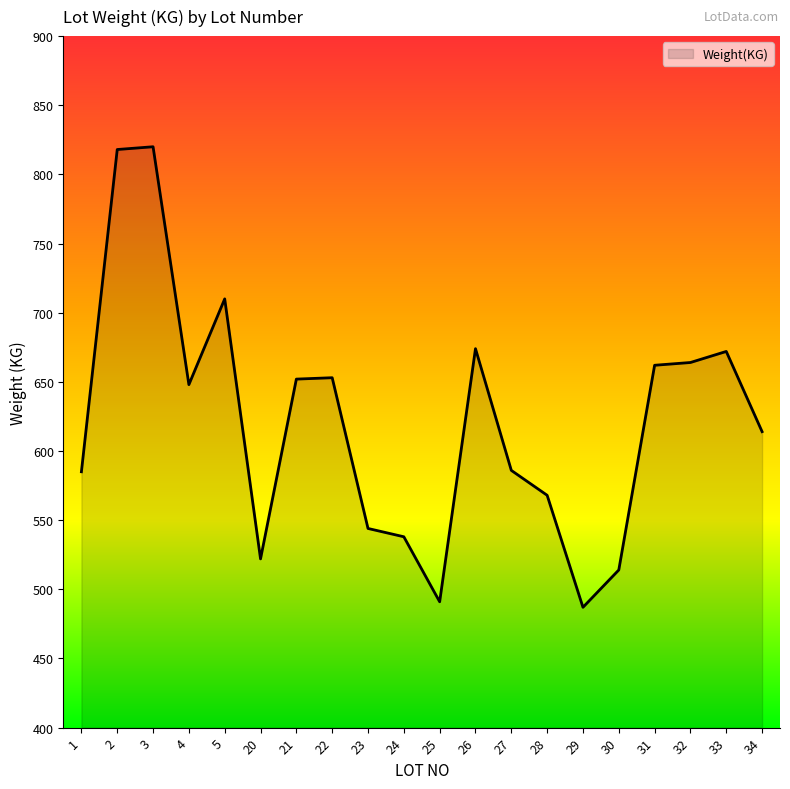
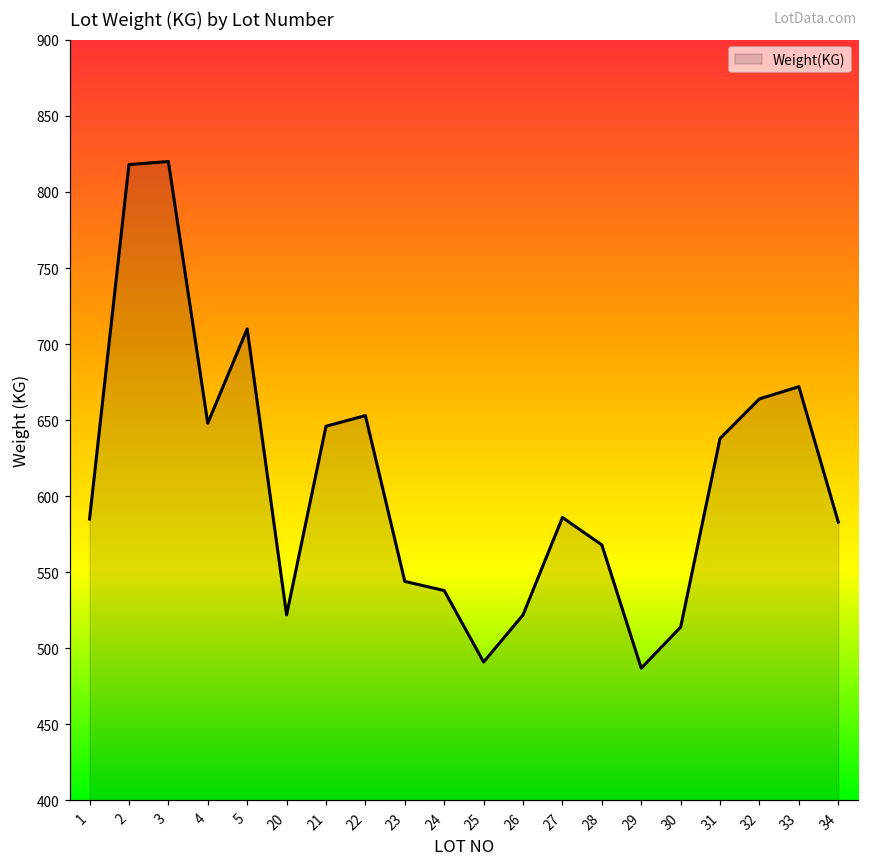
21: 652 -> 646
26: 674 -> 522
31: 662 -> 638
34: 614 -> 583
